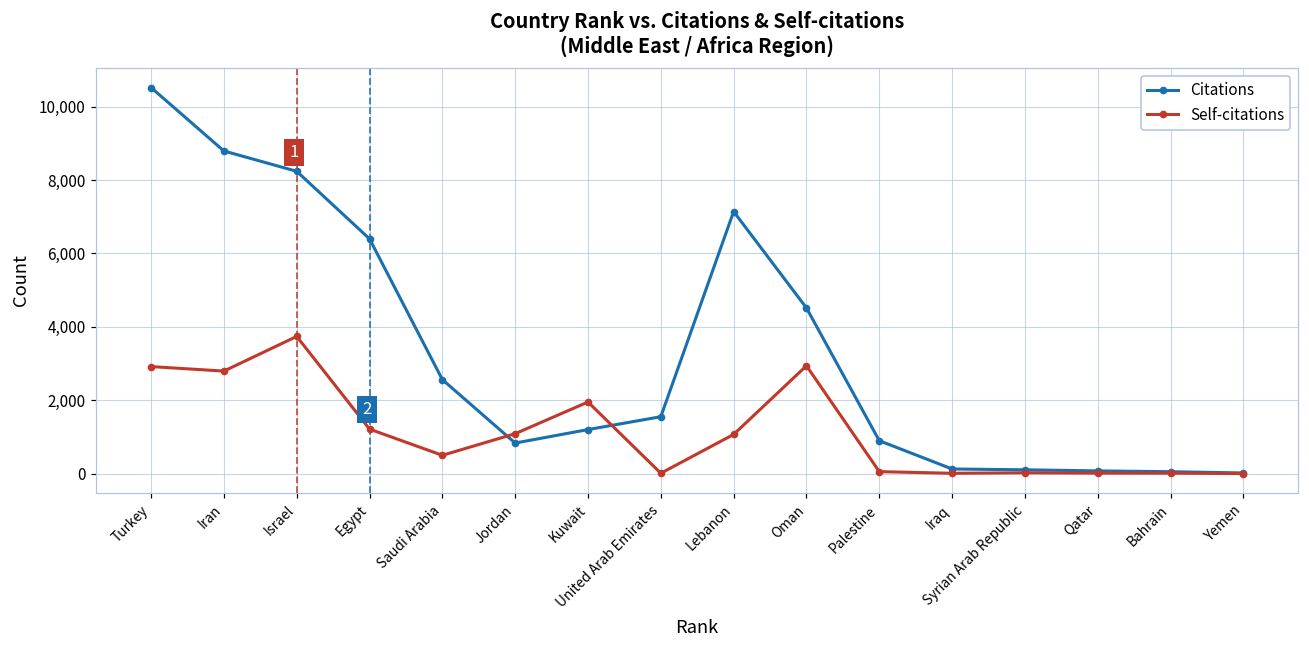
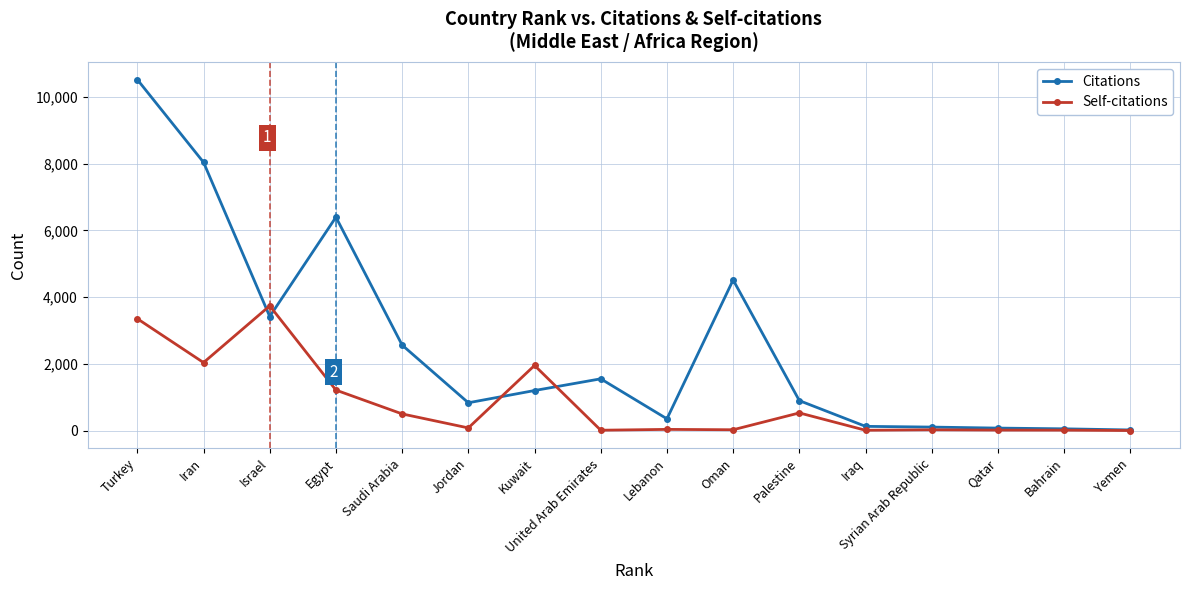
Self-citations, Turkey: 2,900 -> 3,400
Citations, Iran: 8,800 -> 8,000
Self-citations, Iran: 2,800 -> 2,000
Citations, Israel: 8,200 -> 3,400
Self-citations, Jordan: 1,100 -> 100
Citations, Lebanon: 7,100 -> 400
Self-citations, Lebanon: 1,100 -> 0
Self-citations, Oman: 2,900 -> 0
Self-citations, Palestine: 100 -> 500
